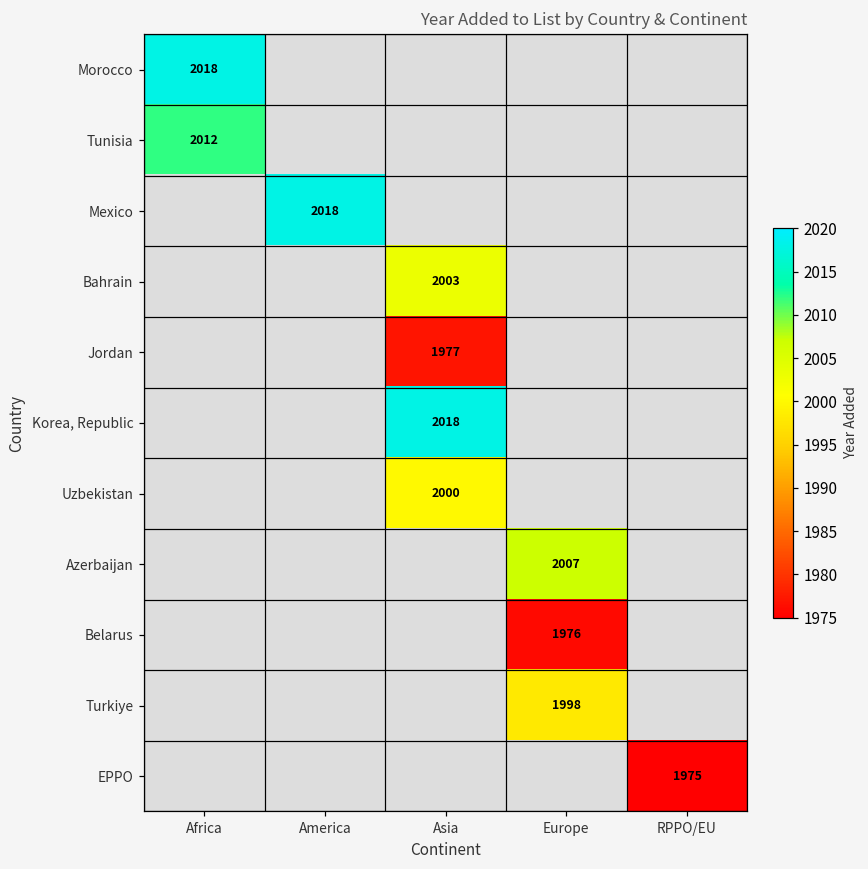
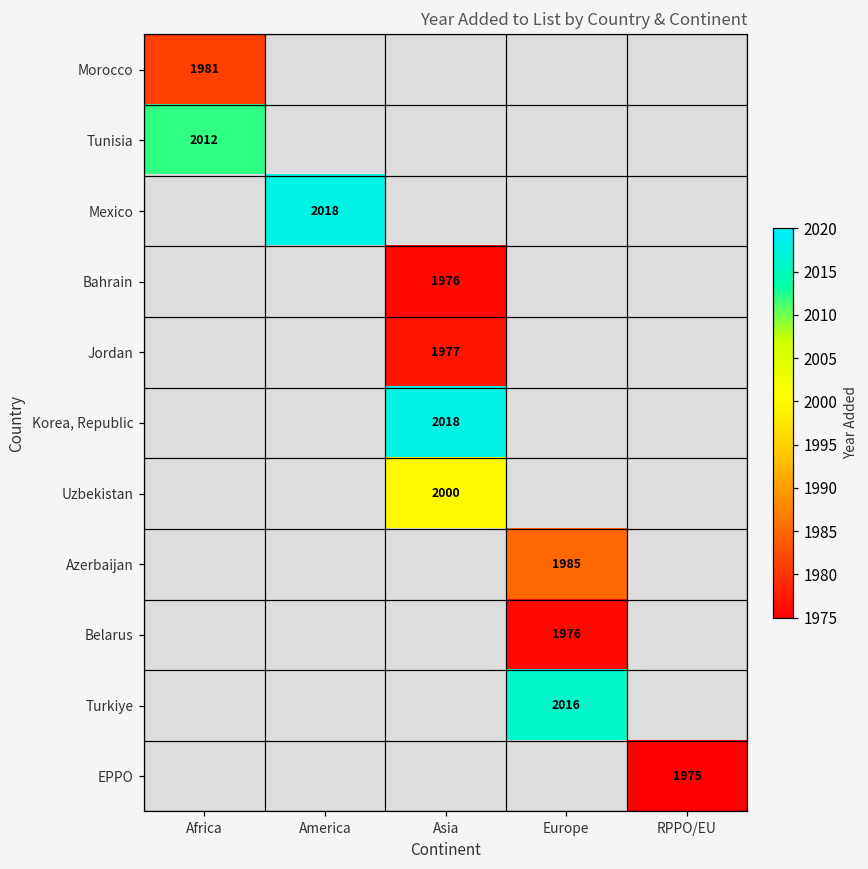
Morocco, Africa: 2018 -> 1981
Bahrain, Asia: 2003 -> 1976
Azerbaijan, Europe: 2007 -> 1985
Turkiye, Europe: 1998 -> 2016
